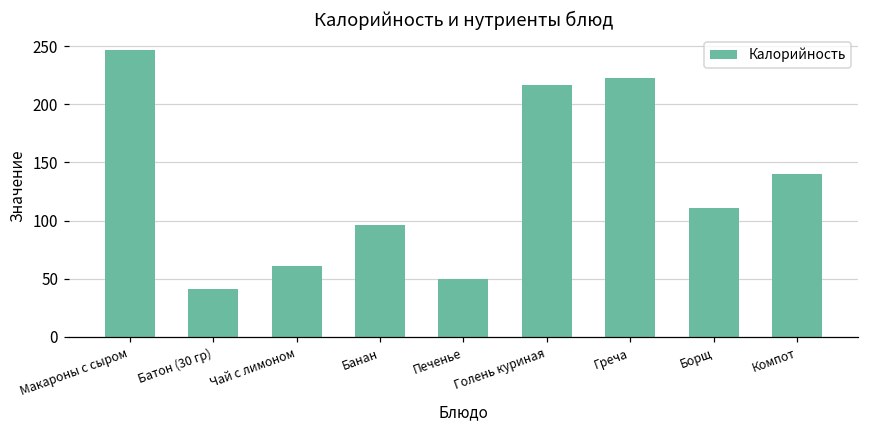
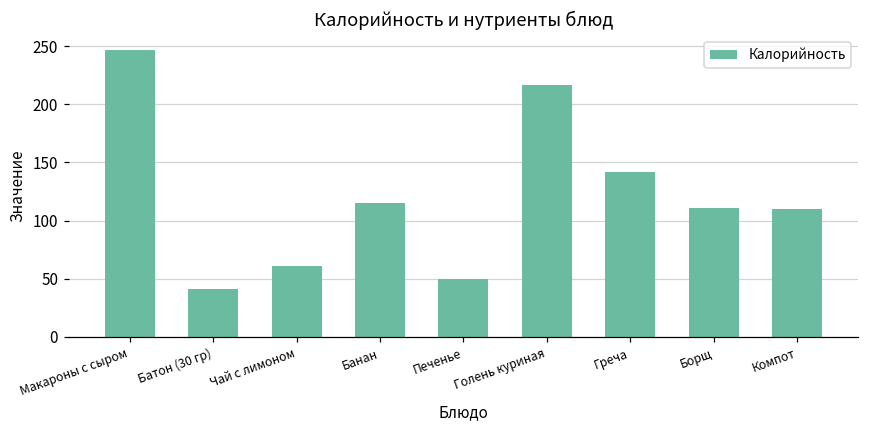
Банан: 96 -> 115
Греча: 223 -> 142
Компот: 140 -> 110
